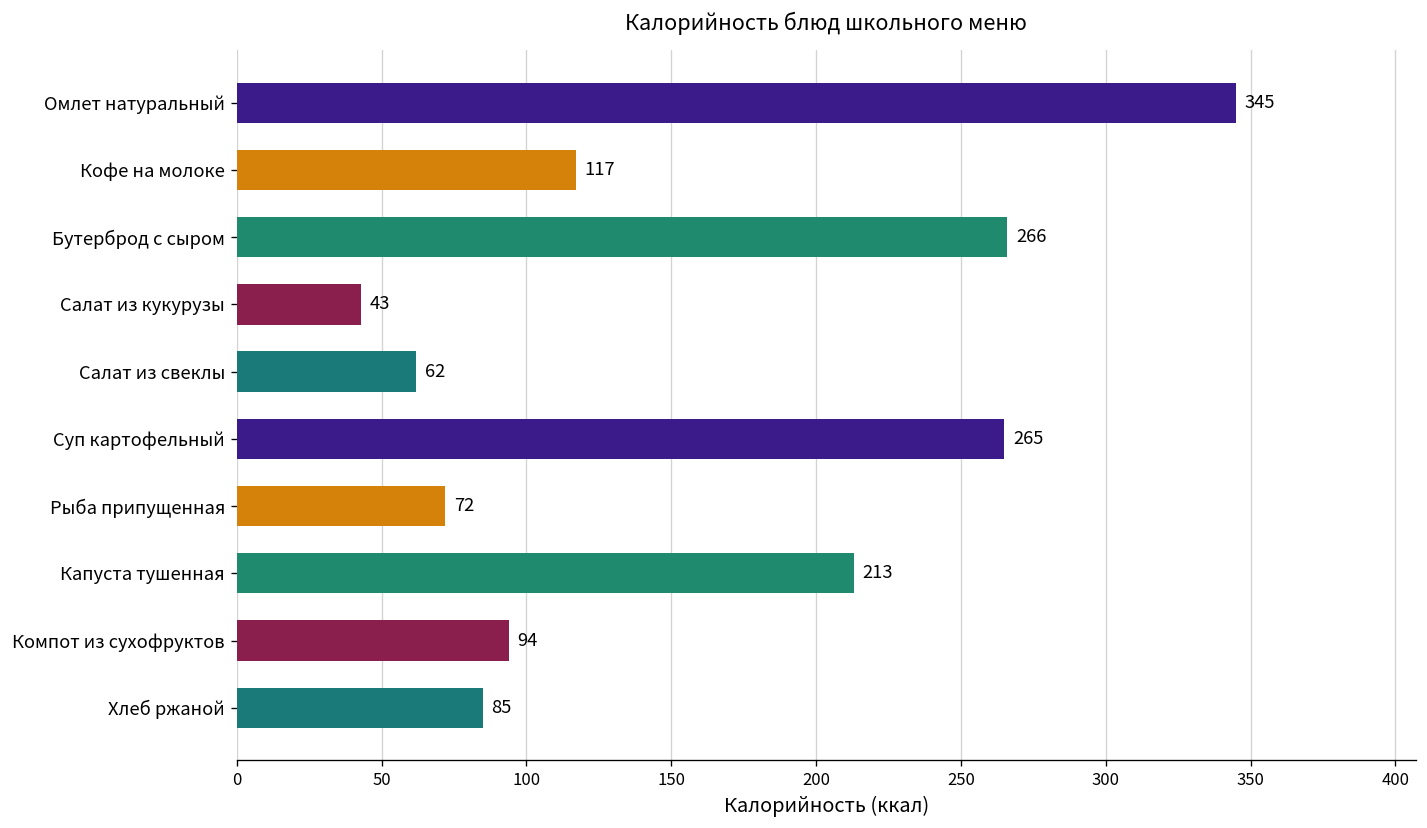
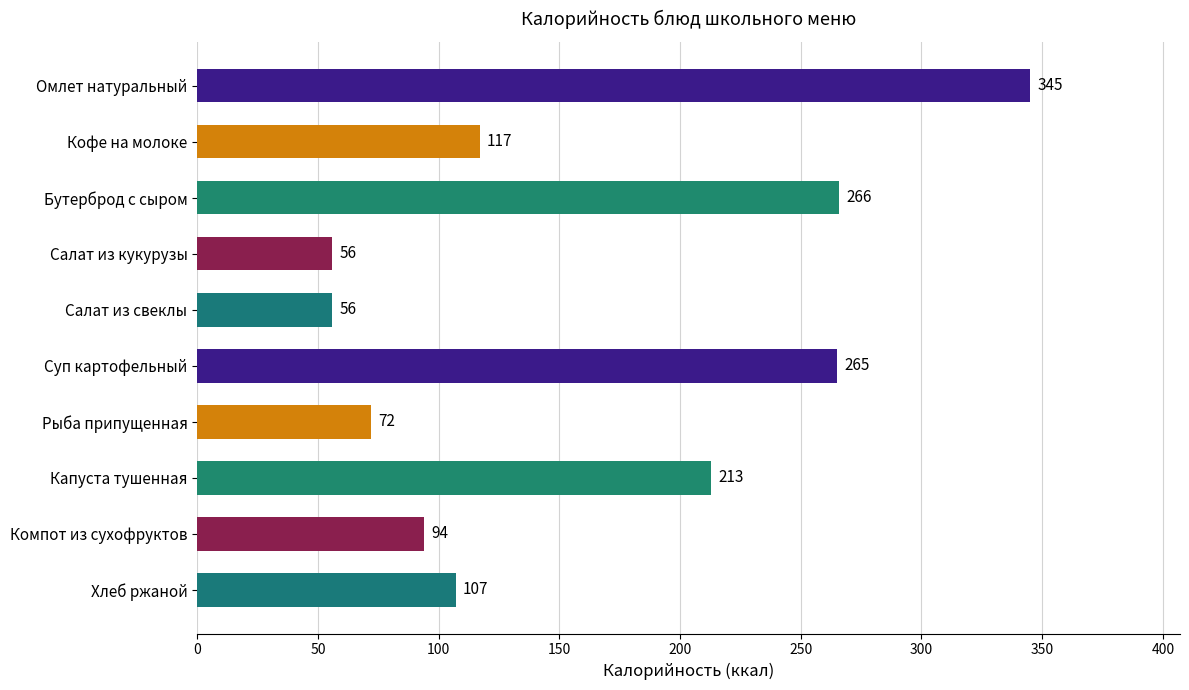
Салат из кукурузы: 43 -> 56
Салат из свеклы: 62 -> 56
Хлеб ржаной: 85 -> 107
